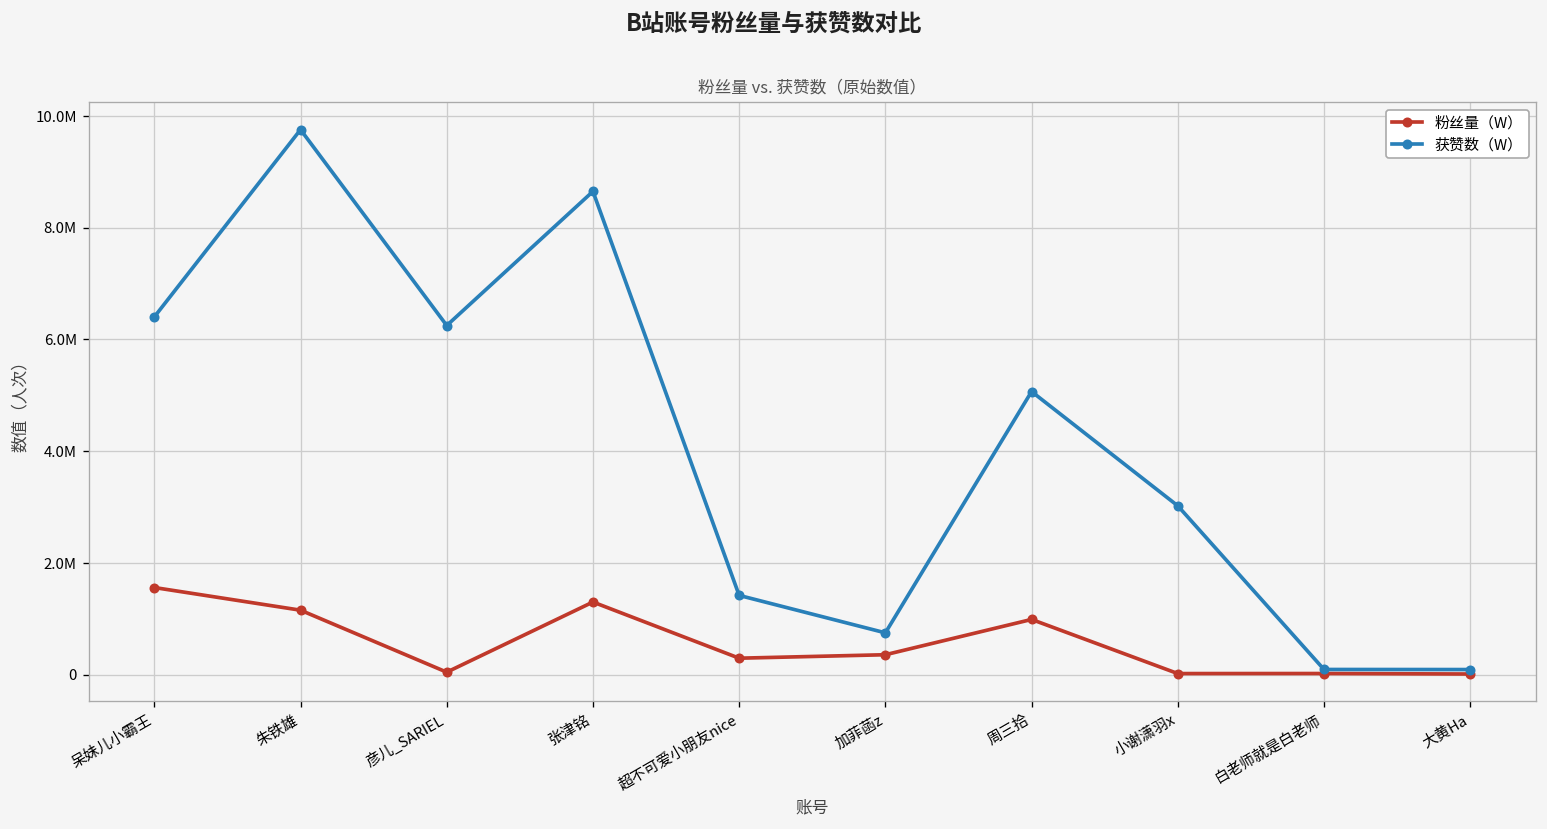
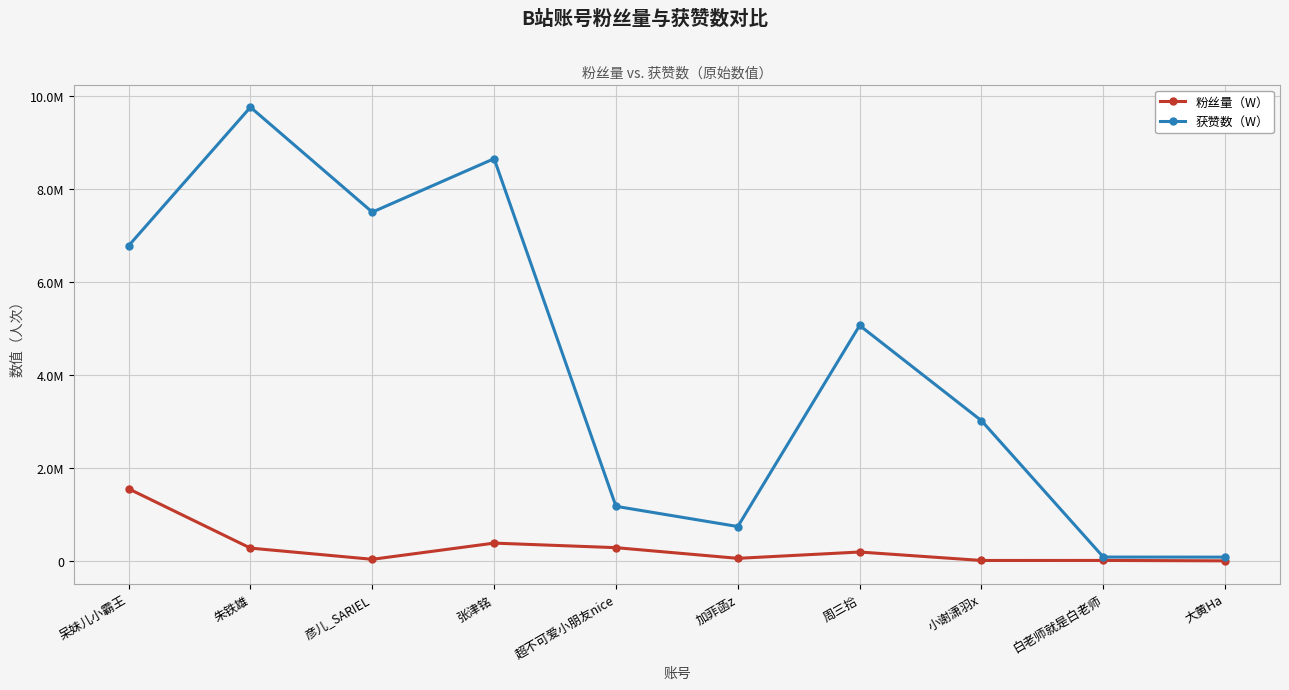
获赞数（W）, 呆妹儿小霸王: 6400000 -> 6800000
粉丝量（W）, 朱铁雄: 1200000 -> 300000
获赞数（W）, 彦儿_SARIEL: 6200000 -> 7500000
粉丝量（W）, 张津铭: 1300000 -> 400000
获赞数（W）, 超不可爱小朋友nice: 1400000 -> 1200000
粉丝量（W）, 加菲菡z: 400000 -> 100000
粉丝量（W）, 周三拾: 1000000 -> 200000
